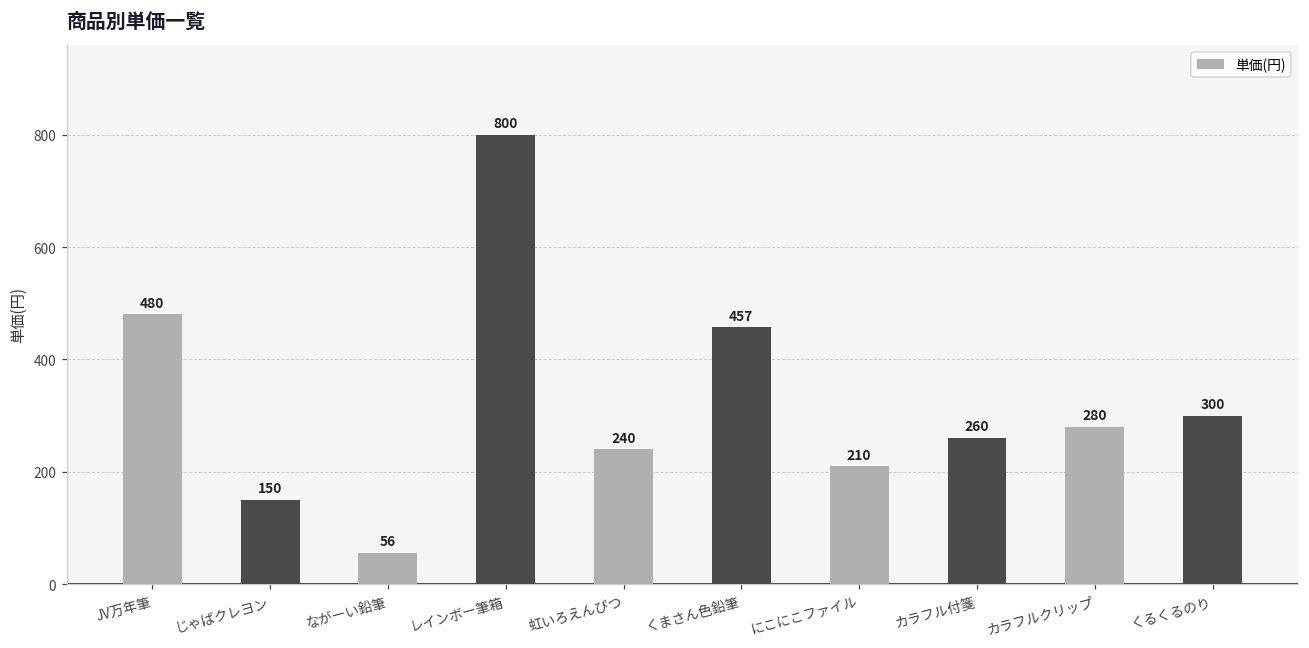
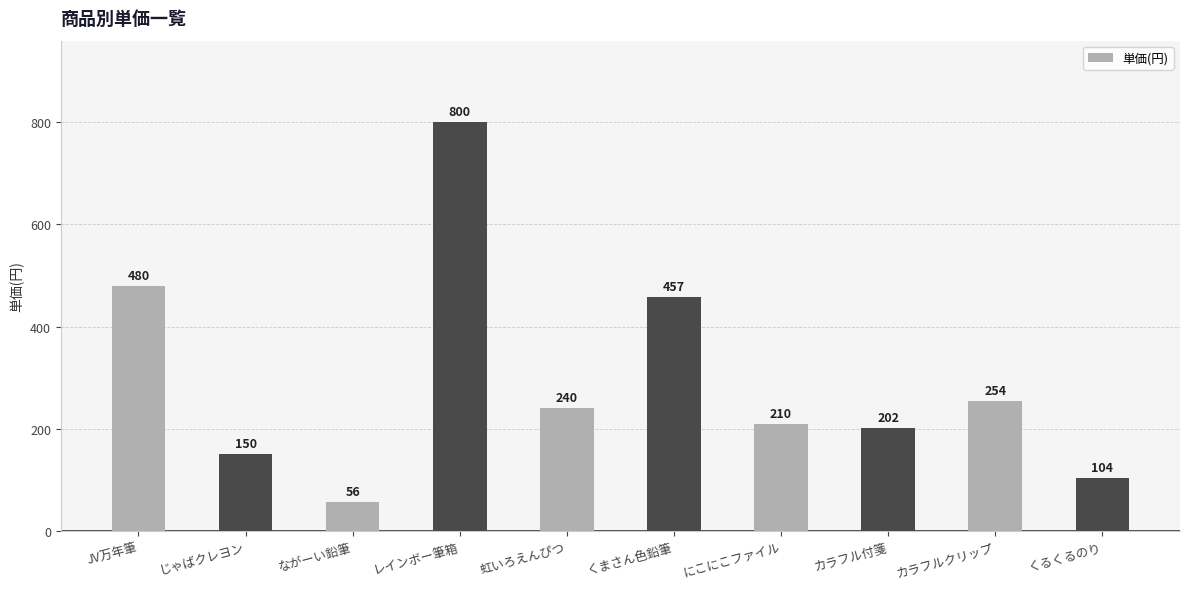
カラフル付箋: 260 -> 202
カラフルクリップ: 280 -> 254
くるくるのり: 300 -> 104
